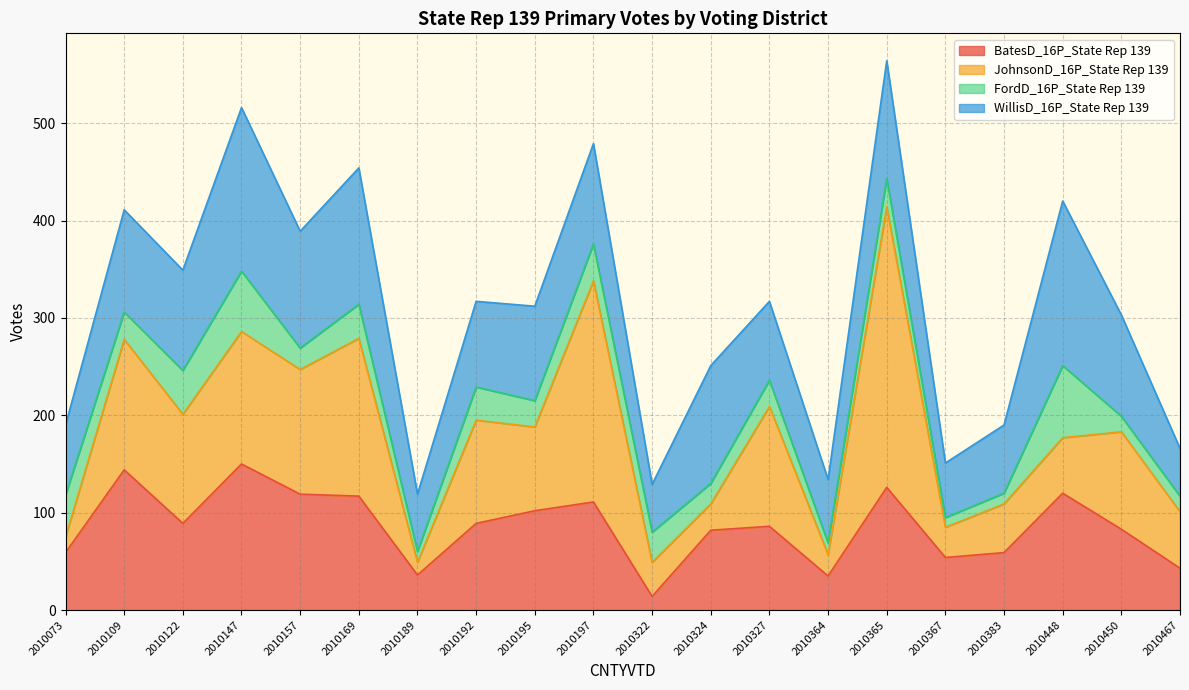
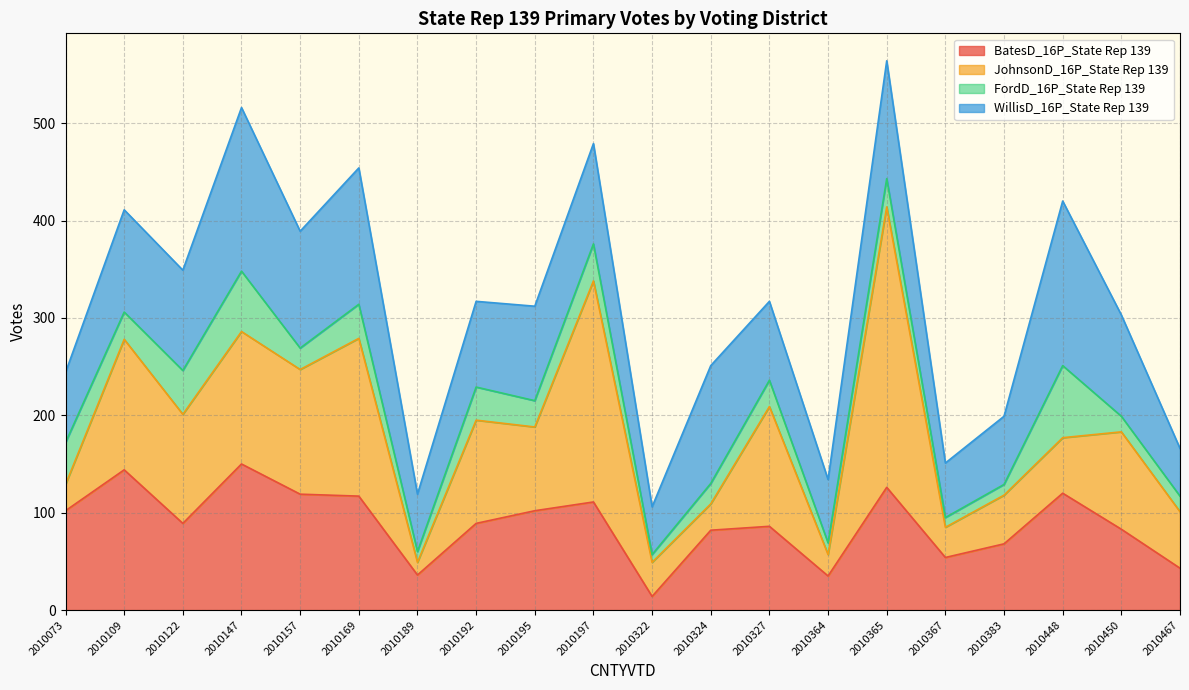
BatesD_16P_State Rep 139, 2010073: 60 -> 100
JohnsonD_16P_State Rep 139, 2010073: 20 -> 30
FordD_16P_State Rep 139, 2010322: 30 -> 10
BatesD_16P_State Rep 139, 2010383: 60 -> 70
